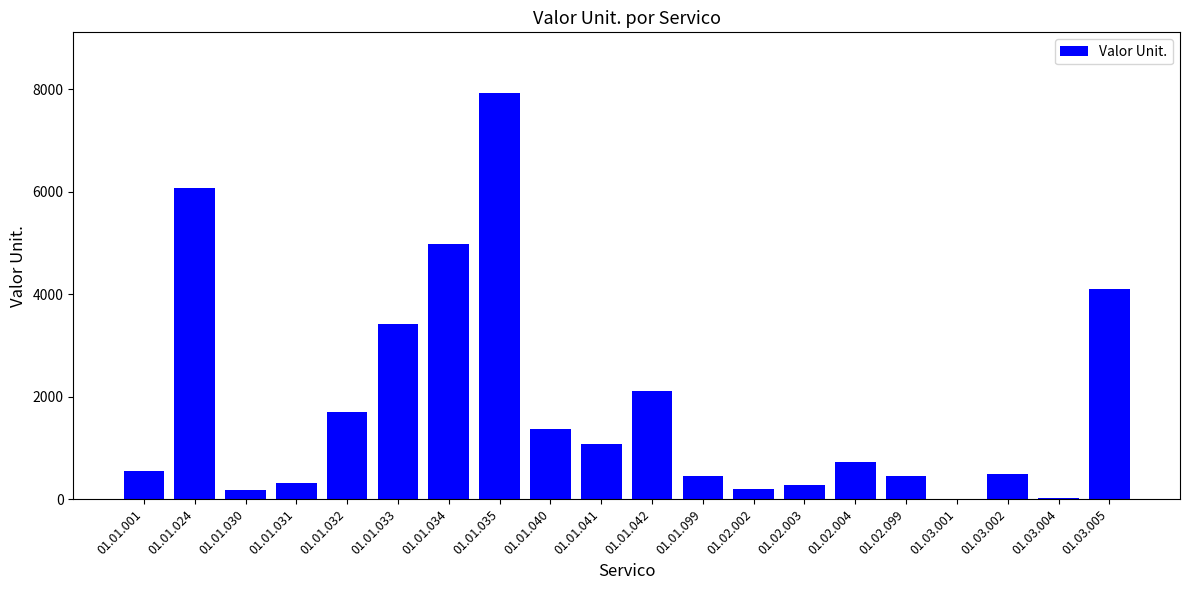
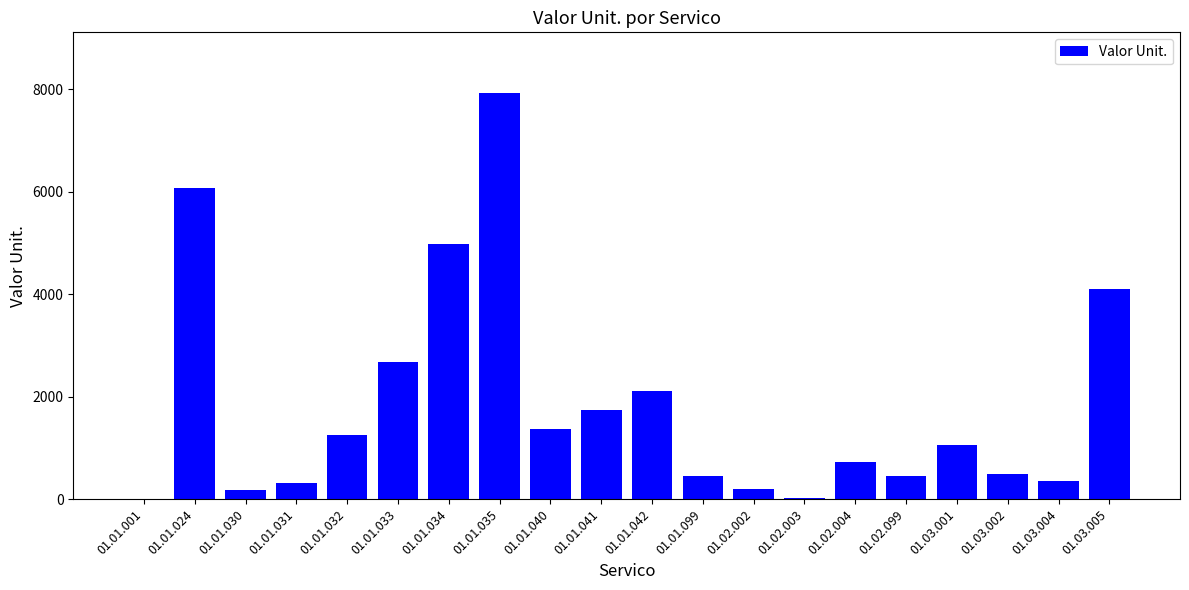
01.01.001: 600 -> 0
01.01.032: 1700 -> 1200
01.01.033: 3400 -> 2700
01.01.041: 1100 -> 1700
01.02.003: 300 -> 0
01.03.001: 0 -> 1100
01.03.004: 0 -> 300
